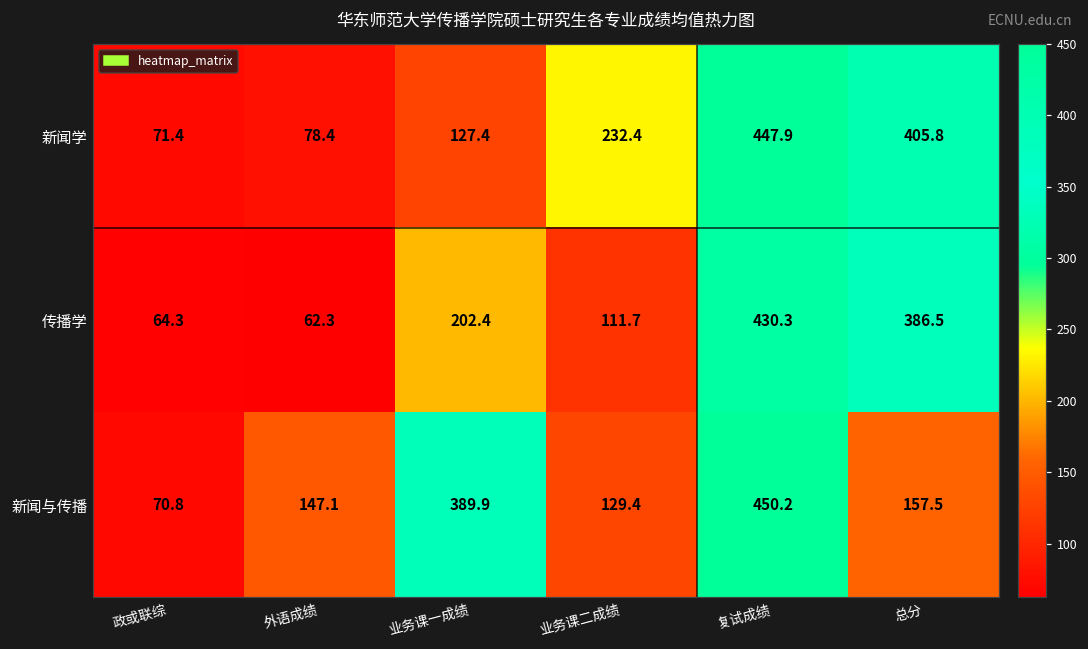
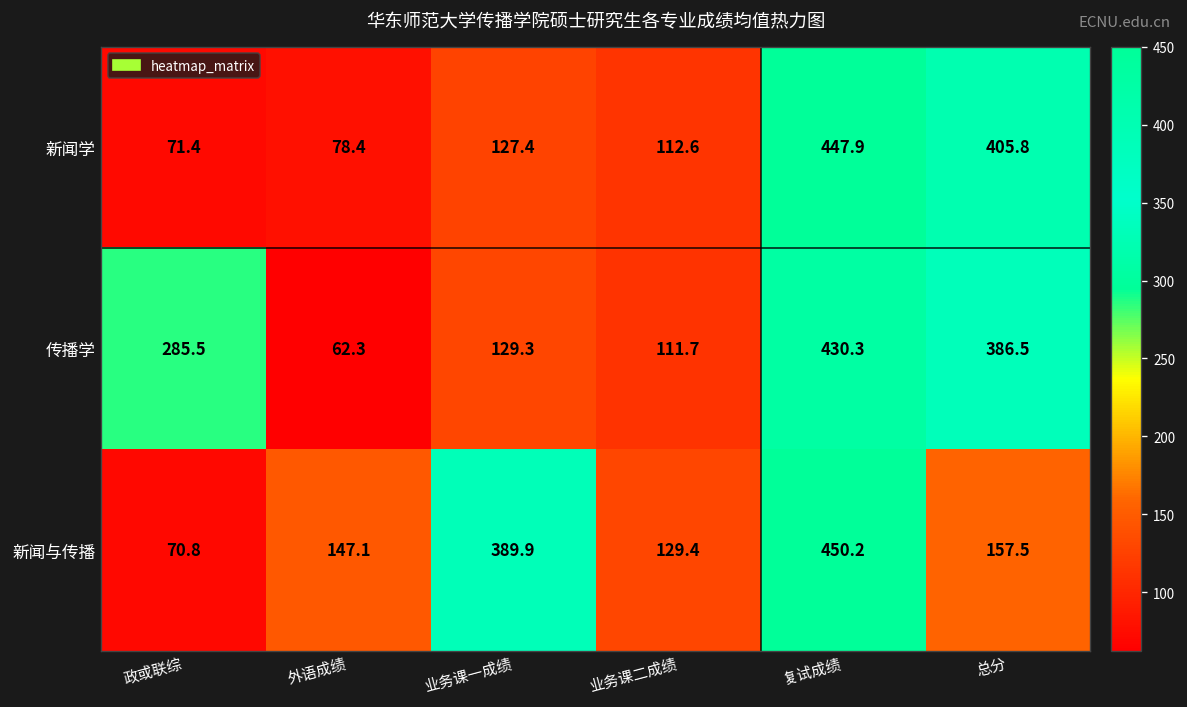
新闻学, 业务课二成绩: 232.4 -> 112.6
传播学, 政或联综: 64.3 -> 285.5
传播学, 业务课一成绩: 202.4 -> 129.3
